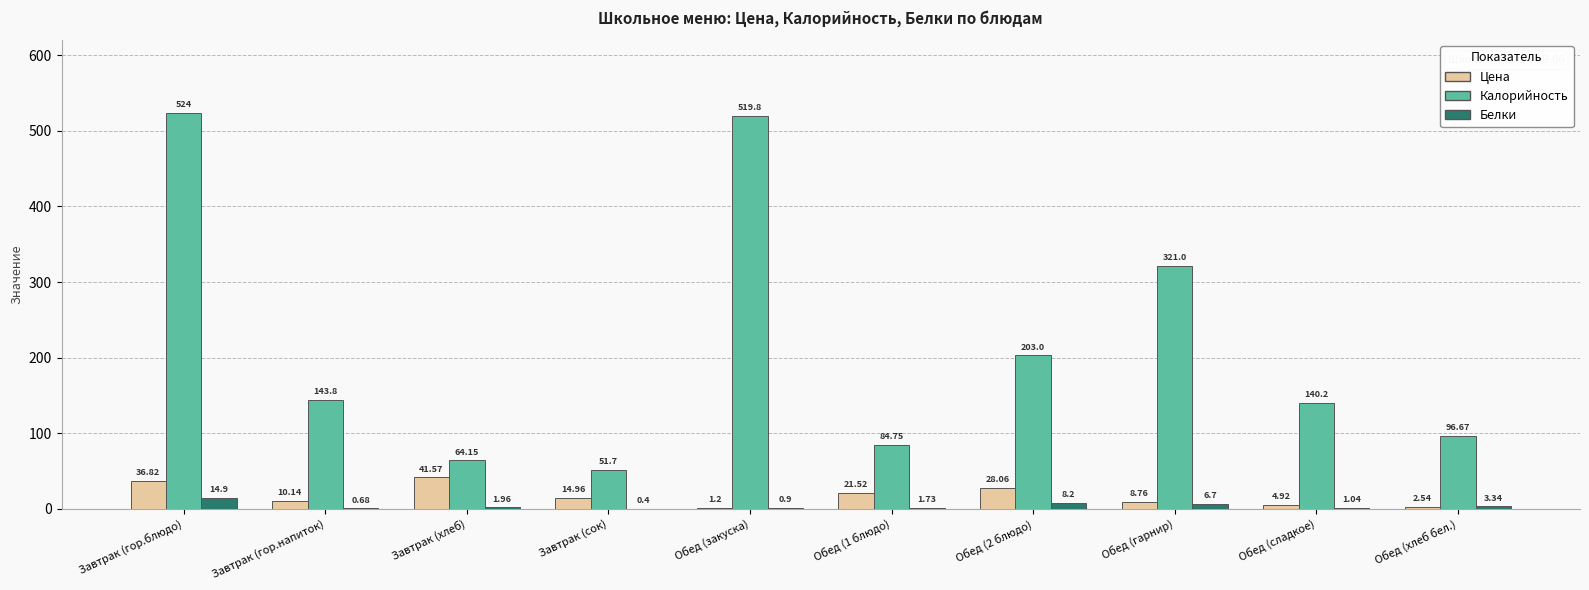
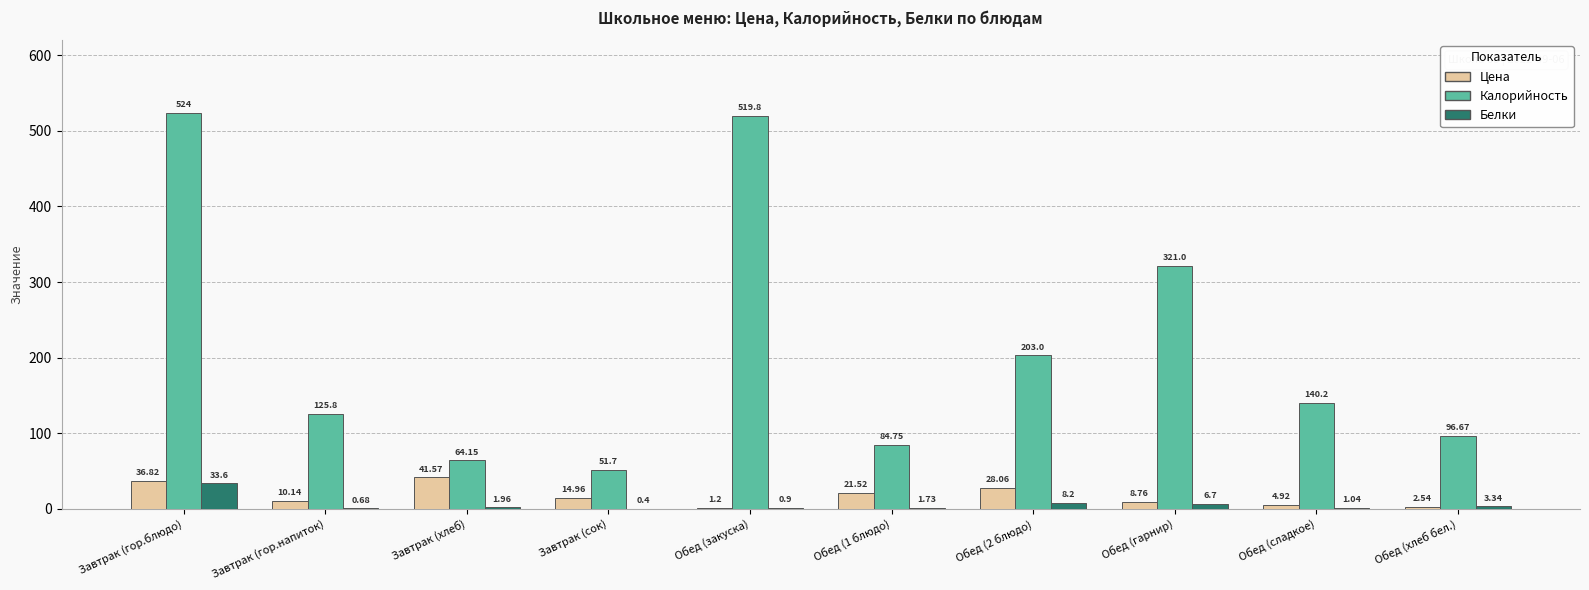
Белки, Завтрак (гор.блюдо): 14.9 -> 33.6
Калорийность, Завтрак (гор.напиток): 143.8 -> 125.8
